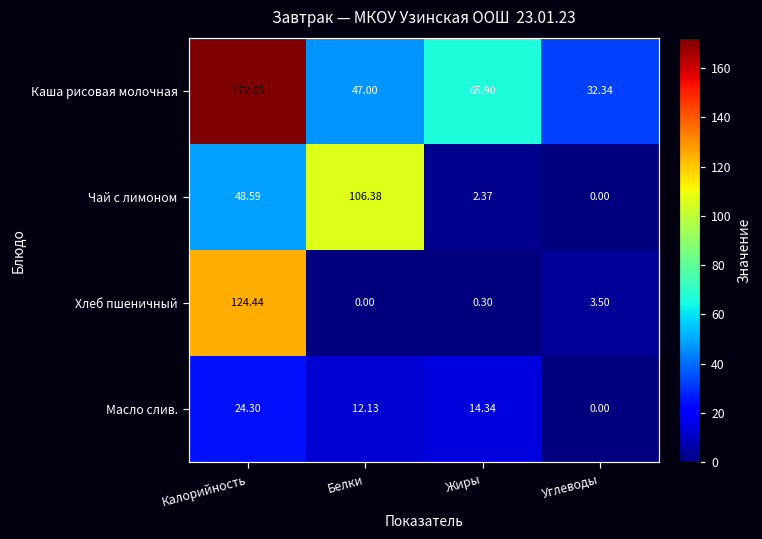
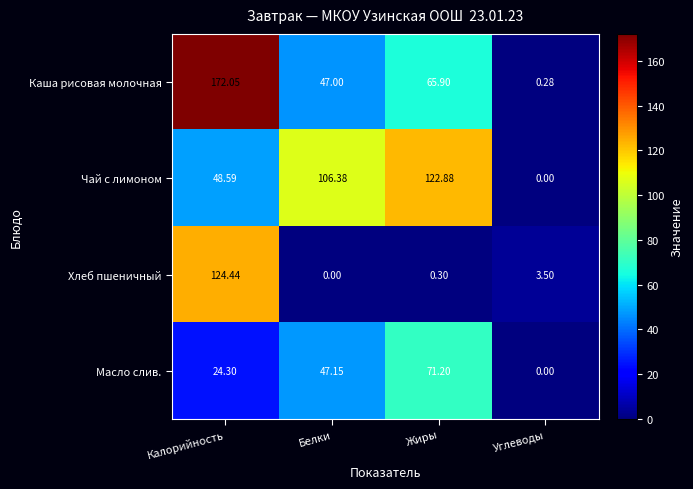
Каша рисовая молочная, Углеводы: 32.34 -> 0.28
Чай с лимоном, Жиры: 2.37 -> 122.88
Масло слив., Белки: 12.13 -> 47.15
Масло слив., Жиры: 14.34 -> 71.20
